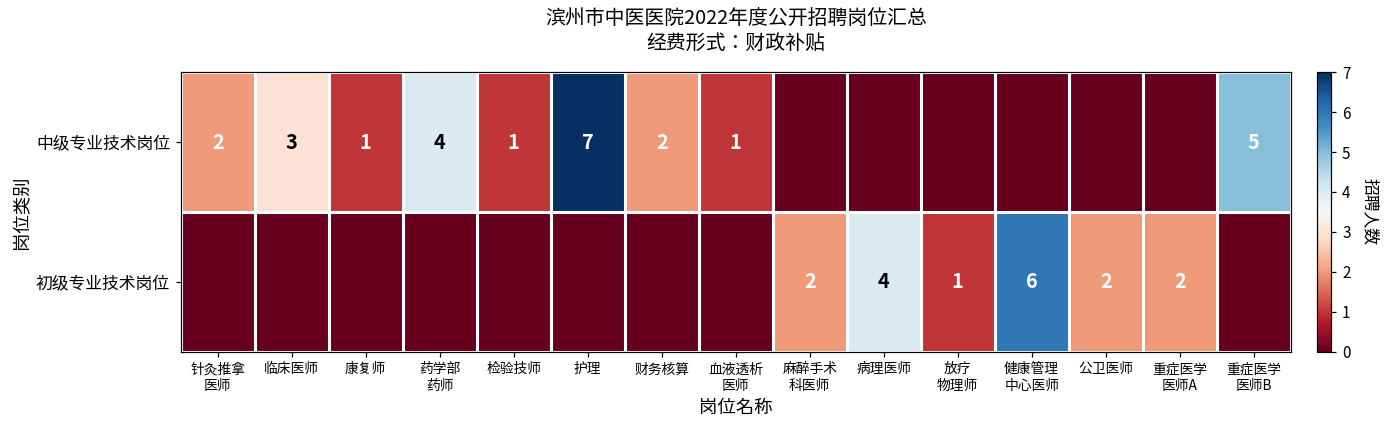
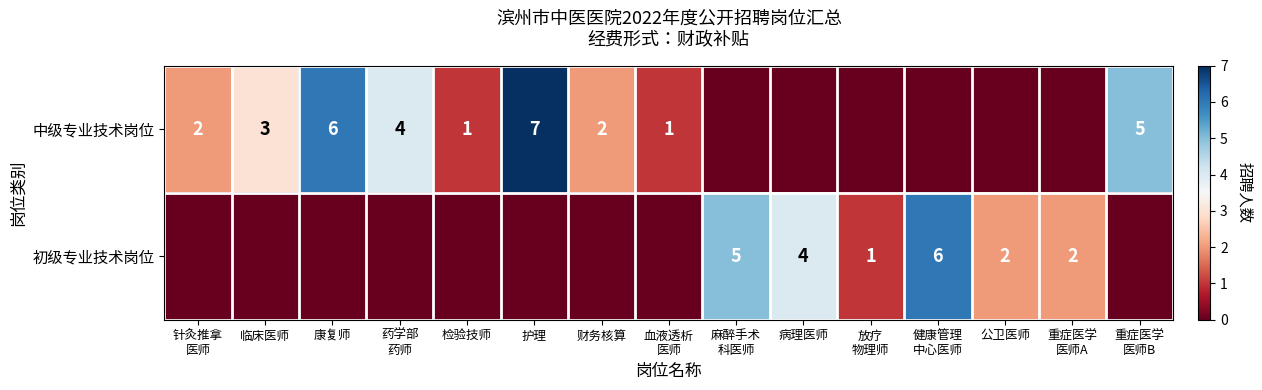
中级专业技术岗位, 康复师: 1 -> 6
初级专业技术岗位, 麻醉手术 科医师: 2 -> 5
